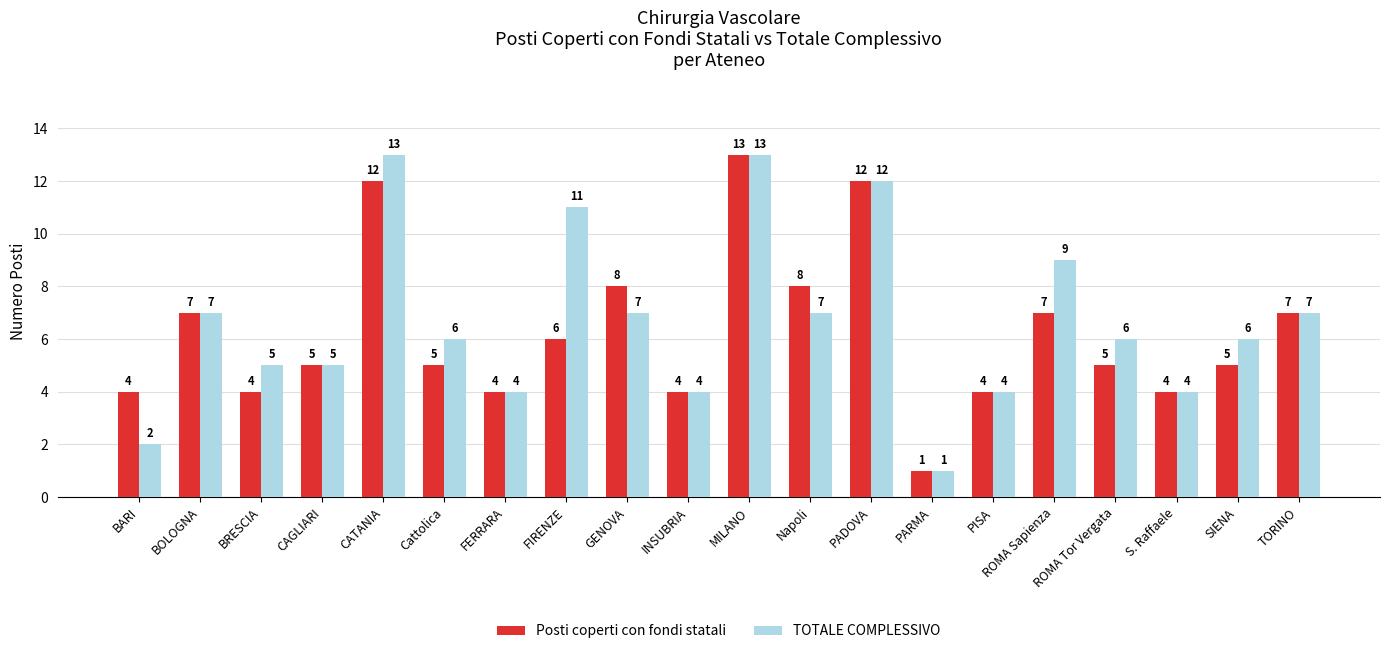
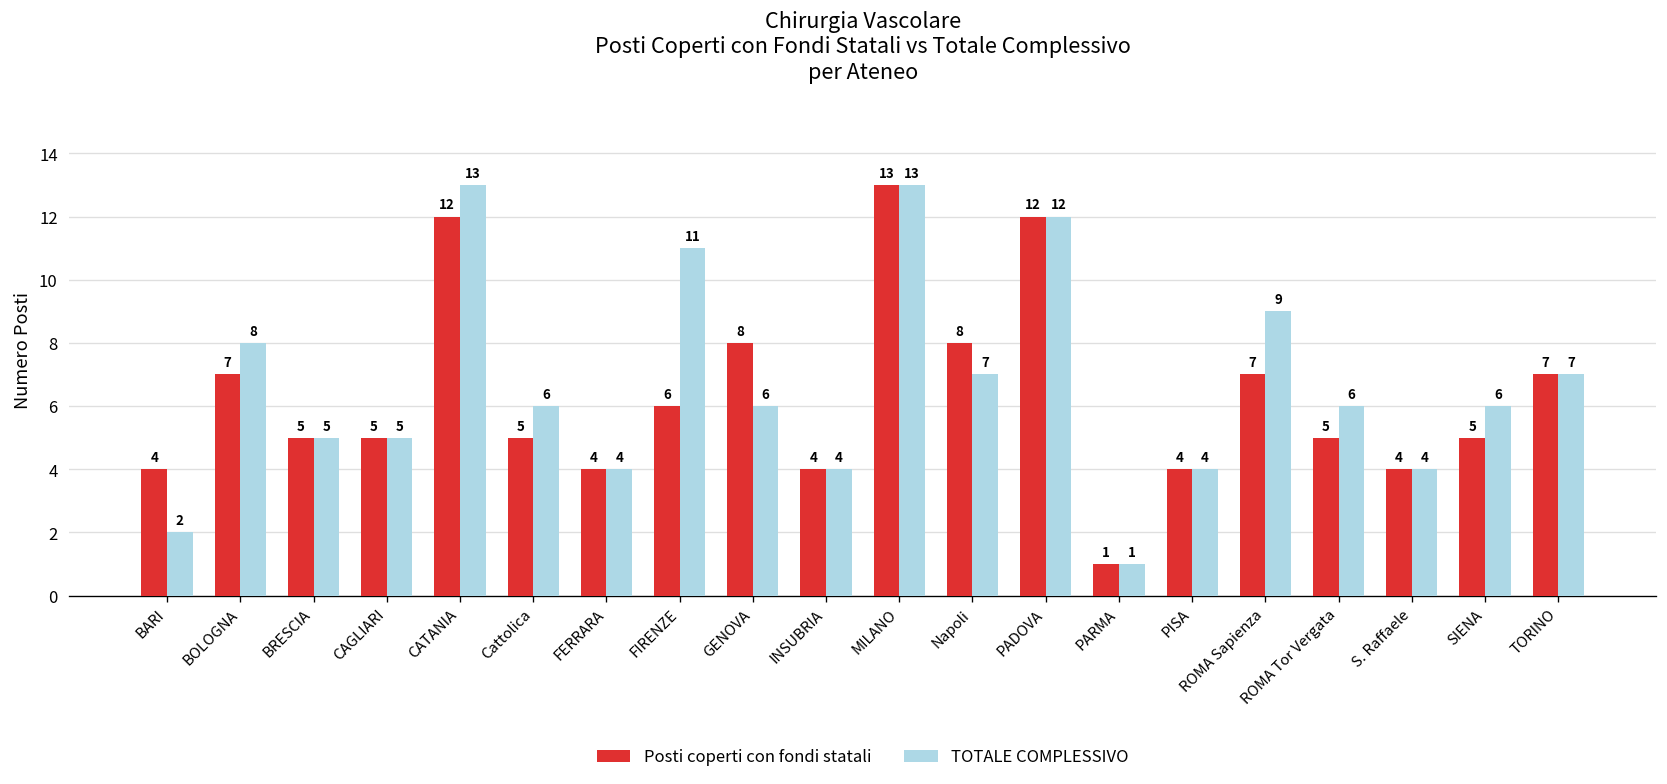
TOTALE COMPLESSIVO, BOLOGNA: 7 -> 8
Posti coperti con fondi statali, BRESCIA: 4 -> 5
TOTALE COMPLESSIVO, GENOVA: 7 -> 6
